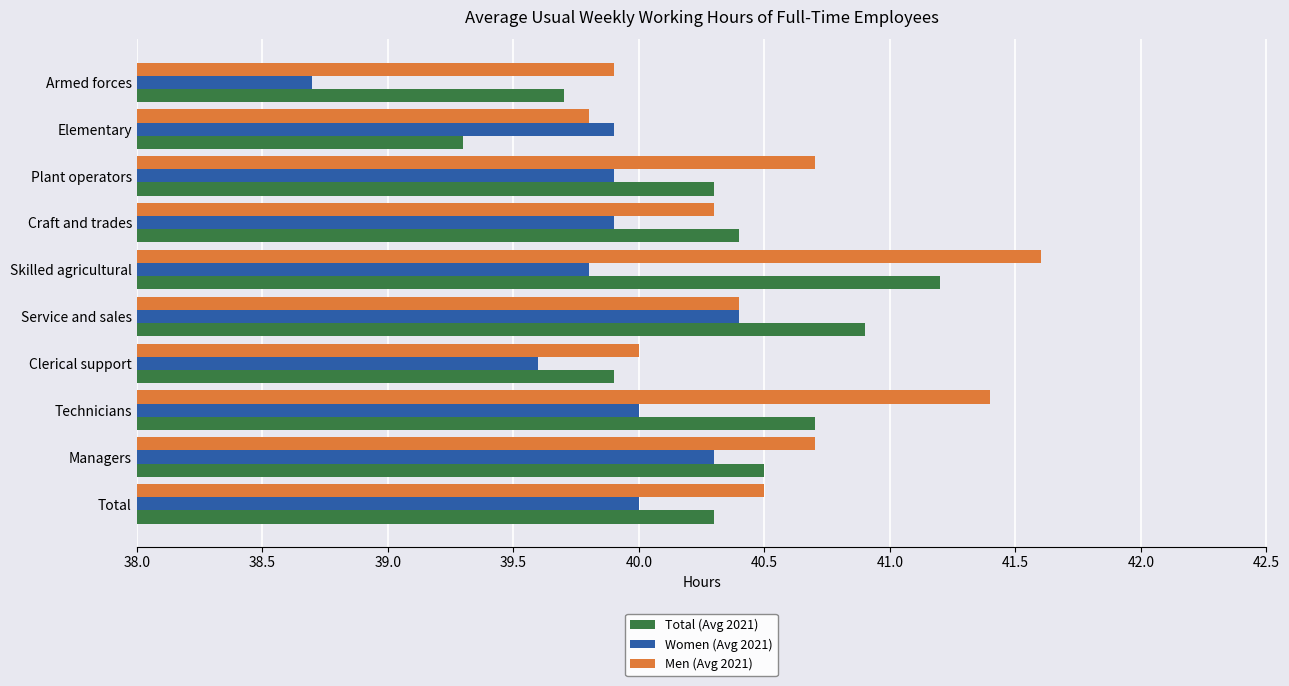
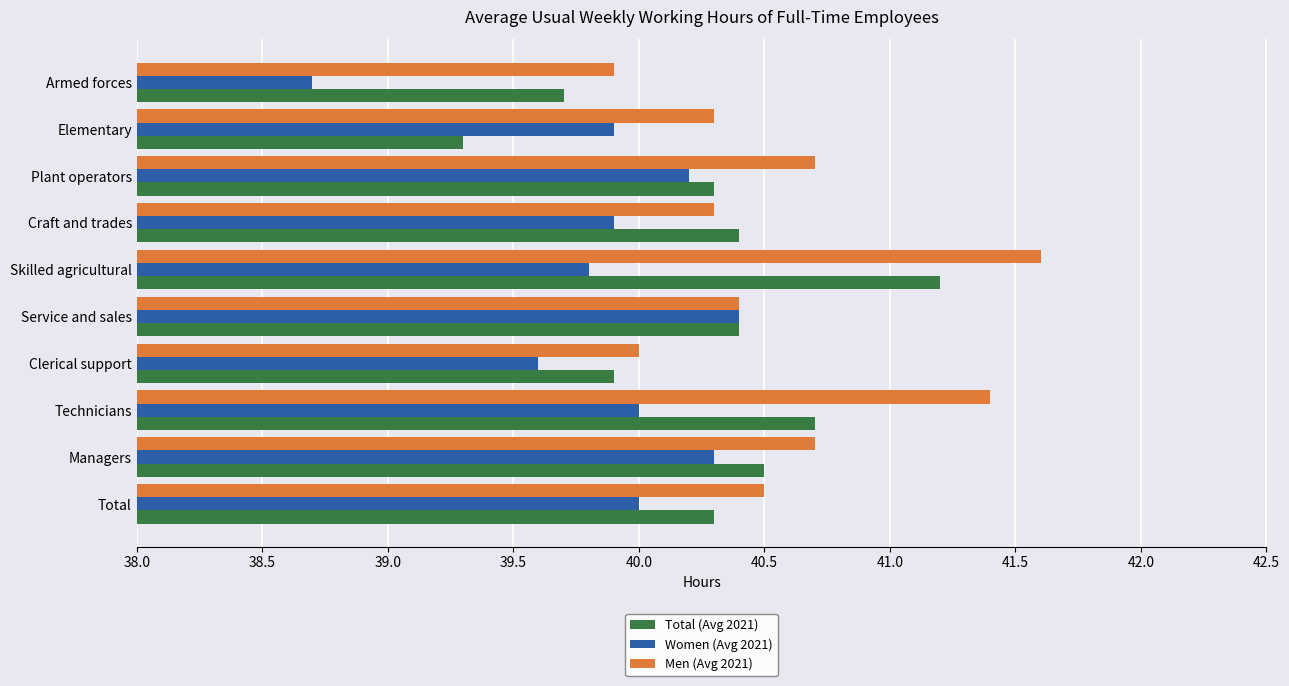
Men (Avg 2021), Elementary: 39.8 -> 40.3
Women (Avg 2021), Plant operators: 39.9 -> 40.2
Total (Avg 2021), Service and sales: 40.9 -> 40.4
